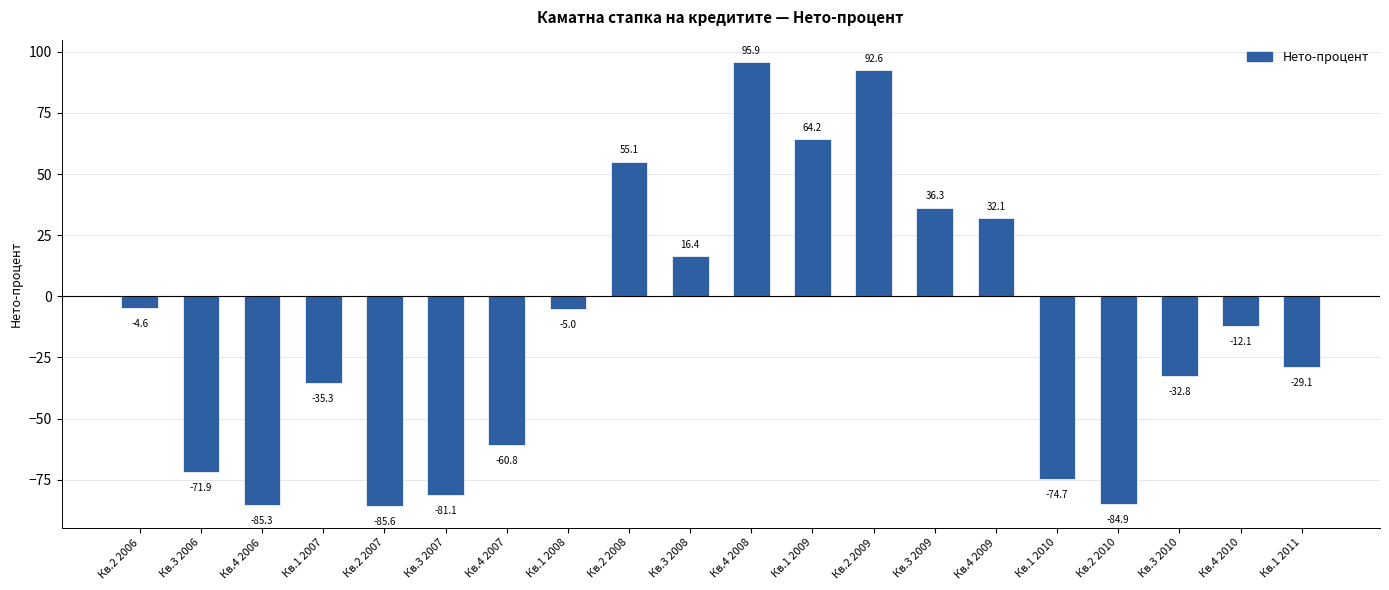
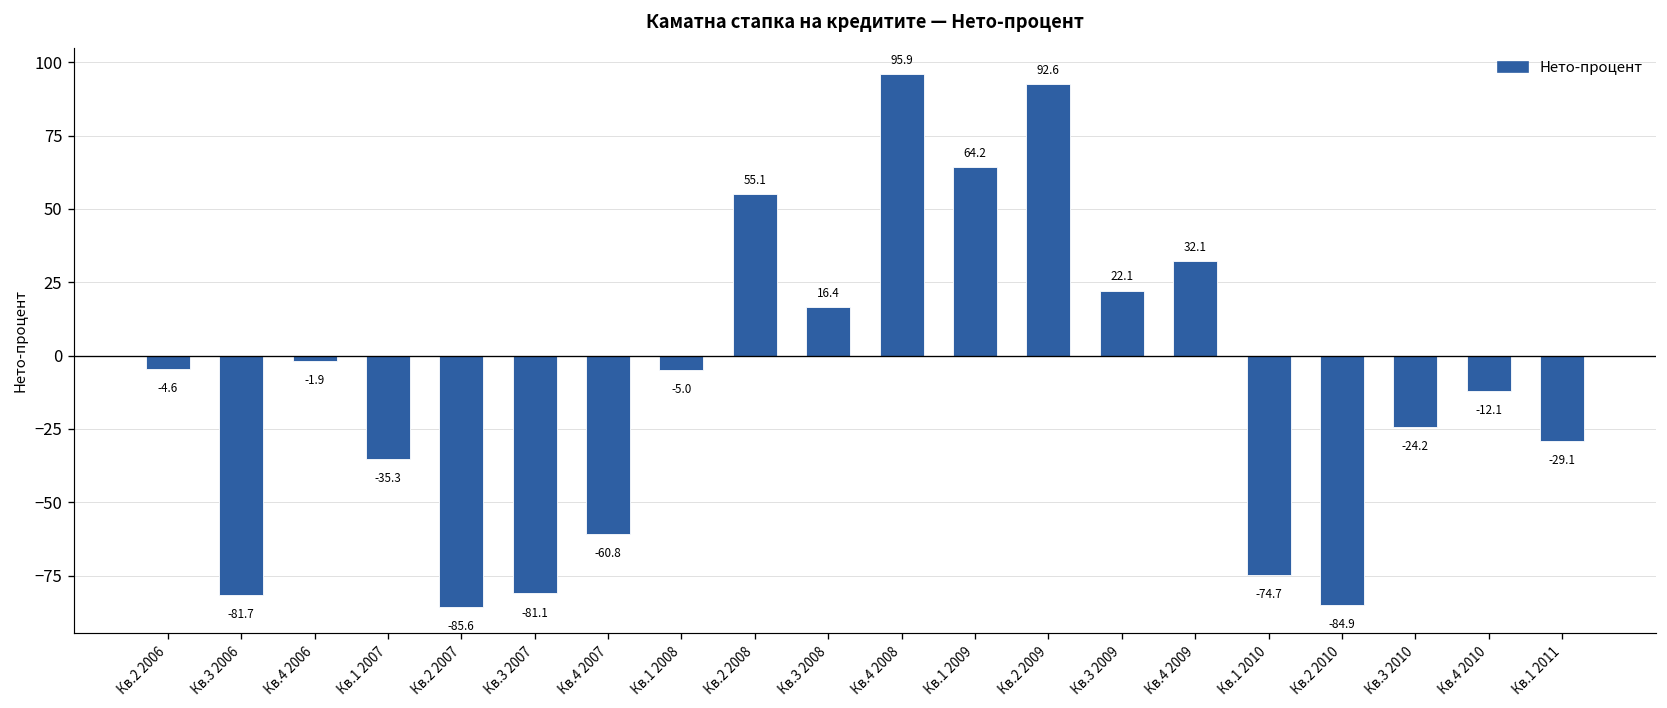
Кв.3 2006: -71.9 -> -81.7
Кв.4 2006: -85.3 -> -1.9
Кв.3 2009: 36.3 -> 22.1
Кв.3 2010: -32.8 -> -24.2
